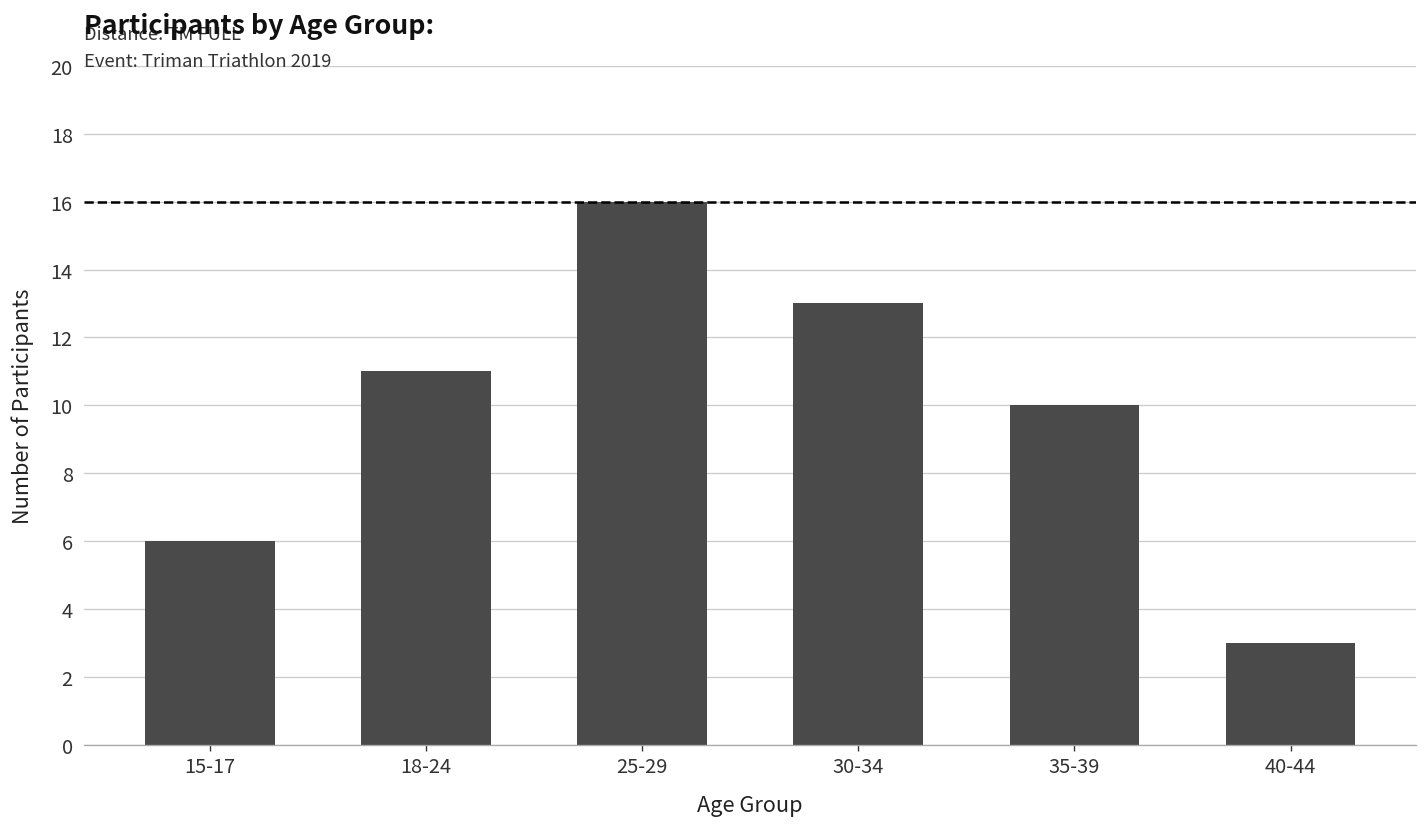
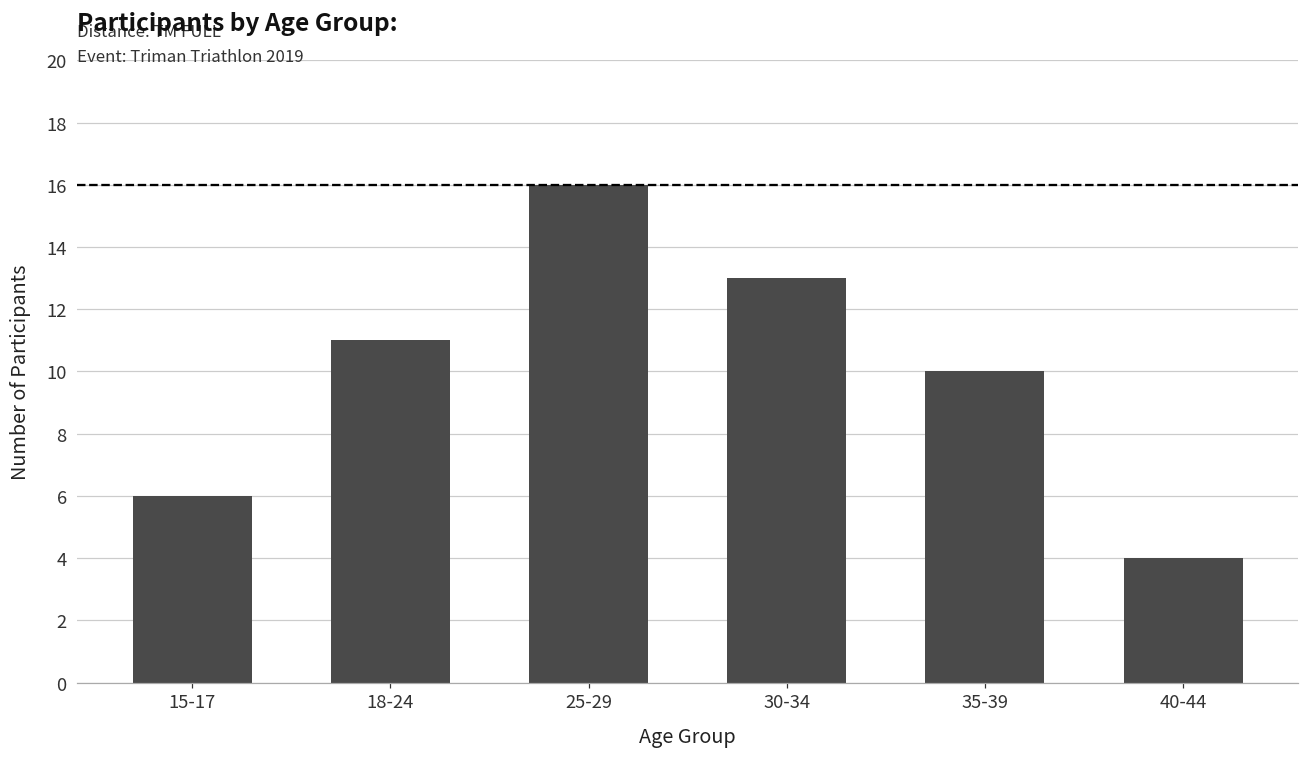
40-44: 3 -> 4
